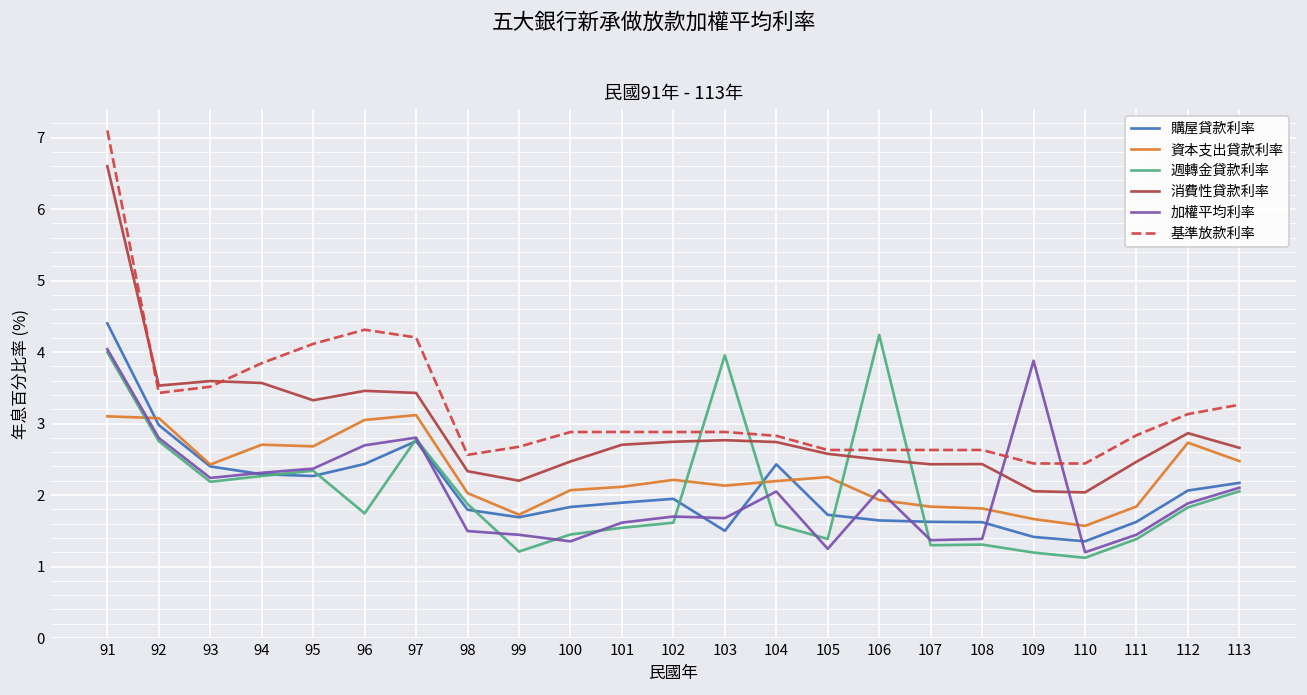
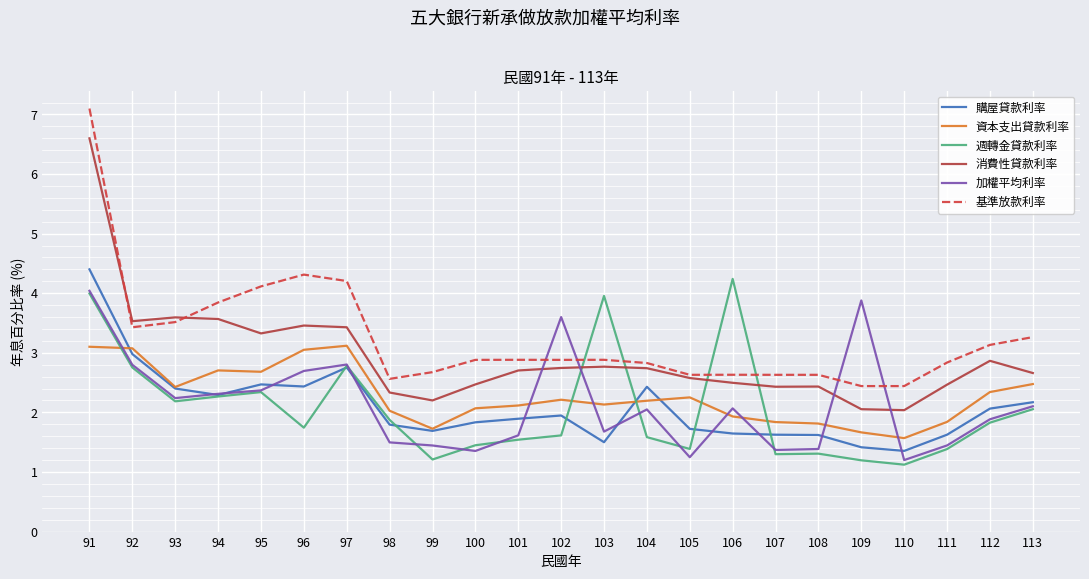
購屋貸款利率, 95: 2.3 -> 2.5
加權平均利率, 102: 1.7 -> 3.6
資本支出貸款利率, 112: 2.7 -> 2.3
